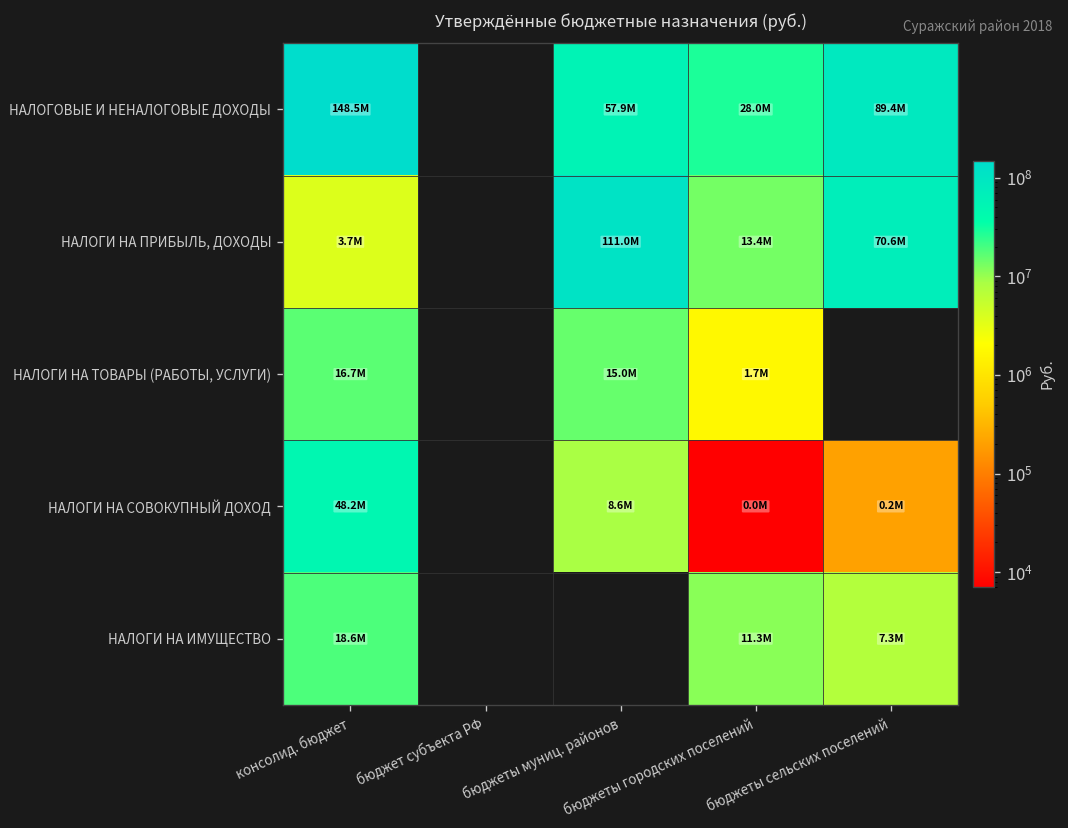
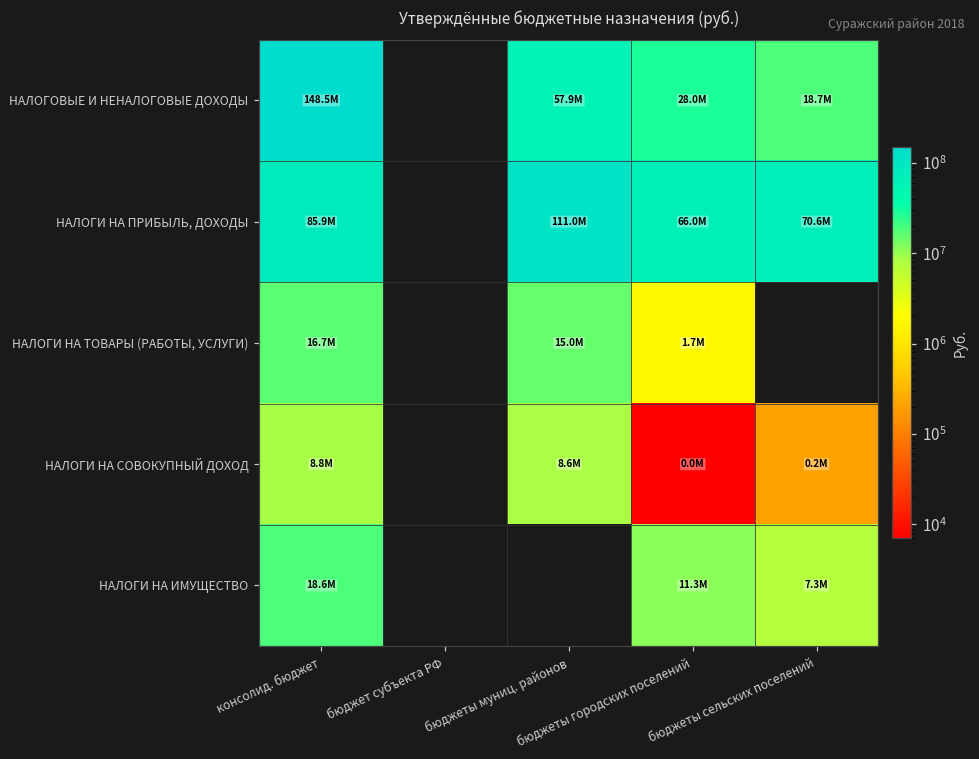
НАЛОГОВЫЕ И НЕНАЛОГОВЫЕ ДОХОДЫ, бюджеты сельских поселений: 89.4M -> 18.7M
НАЛОГИ НА ПРИБЫЛЬ, ДОХОДЫ, консолид. бюджет: 3.7M -> 85.9M
НАЛОГИ НА ПРИБЫЛЬ, ДОХОДЫ, бюджеты городских поселений: 13.4M -> 66.0M
НАЛОГИ НА СОВОКУПНЫЙ ДОХОД, консолид. бюджет: 48.2M -> 8.8M
